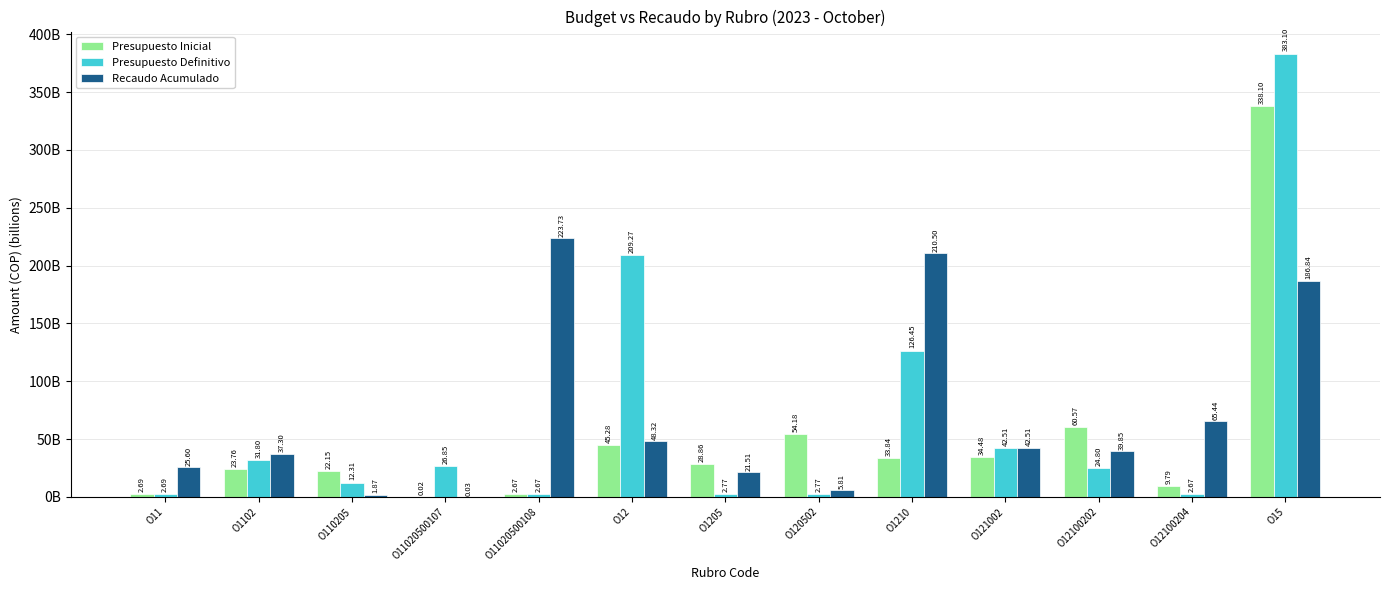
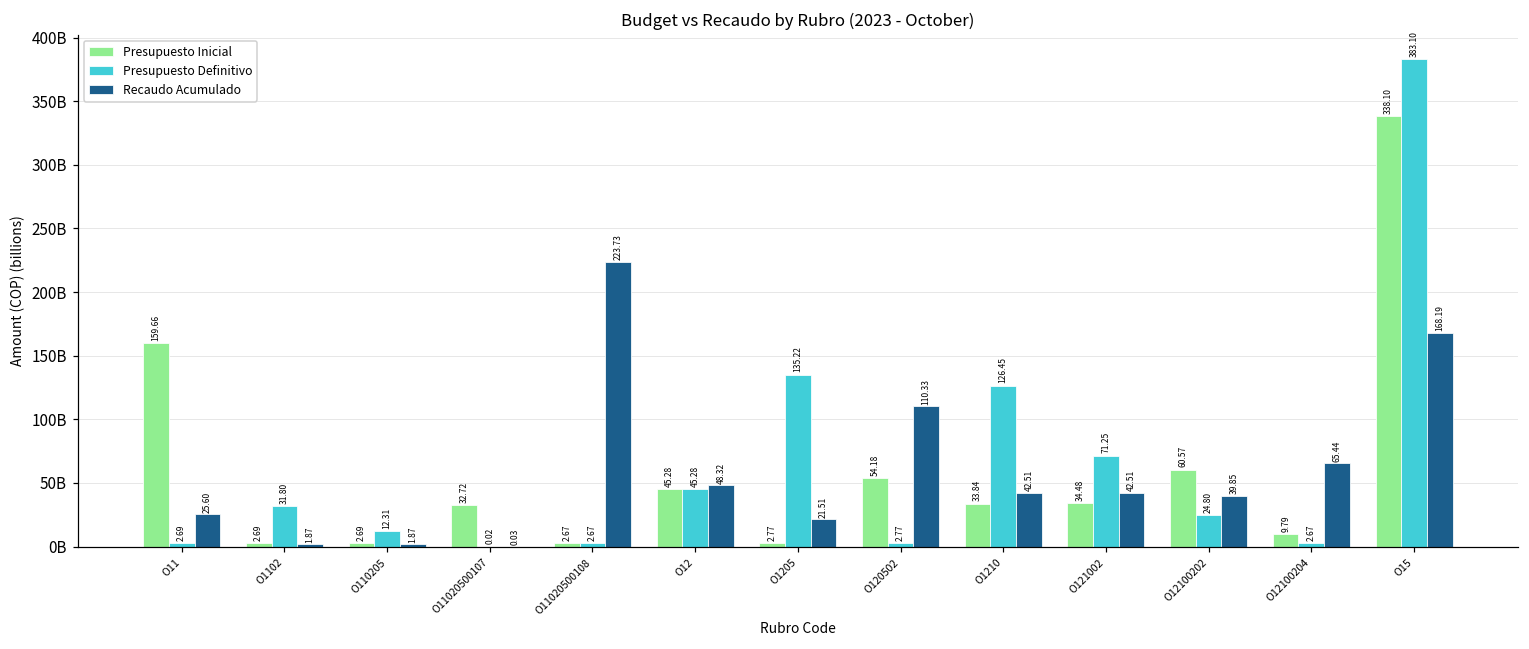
Presupuesto Inicial, O11: 2.69 -> 159.66
Presupuesto Inicial, O1102: 23.76 -> 2.69
Recaudo Acumulado, O1102: 37.30 -> 1.87
Presupuesto Inicial, O110205: 22.15 -> 2.69
Presupuesto Inicial, O11020500107: 0.02 -> 32.72
Presupuesto Definitivo, O11020500107: 26.85 -> 0.02
Presupuesto Definitivo, O12: 209.27 -> 45.28
Presupuesto Inicial, O1205: 28.86 -> 2.77
Presupuesto Definitivo, O1205: 2.77 -> 135.22
Recaudo Acumulado, O120502: 5.81 -> 110.33
Recaudo Acumulado, O1210: 210.50 -> 42.51
Presupuesto Definitivo, O121002: 42.51 -> 71.25
Recaudo Acumulado, O15: 186.84 -> 168.19
